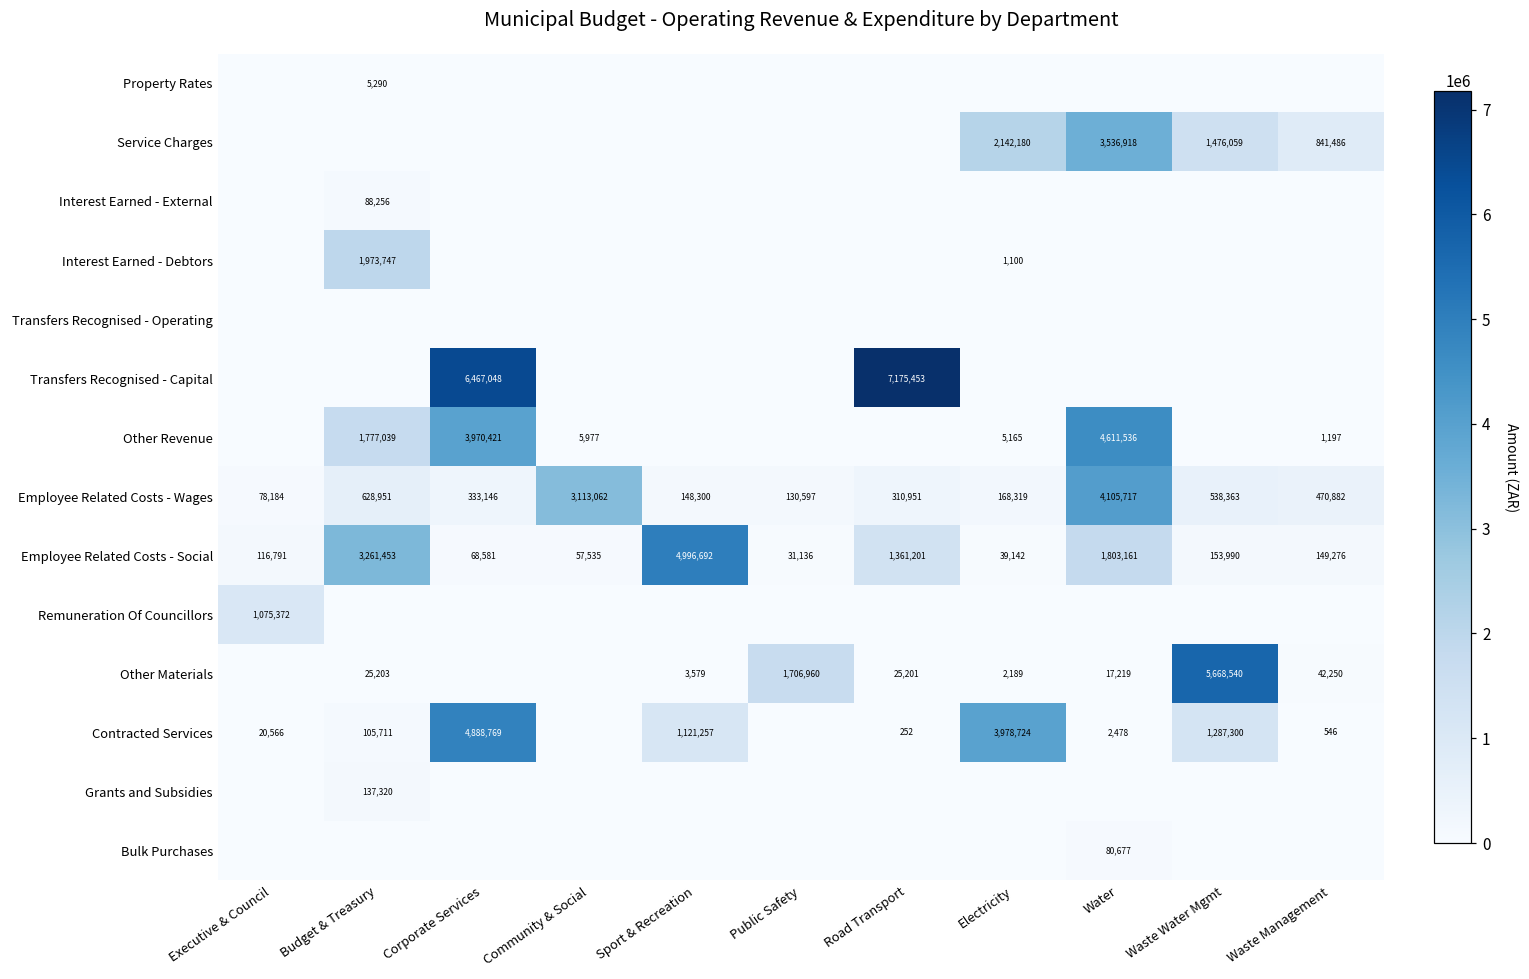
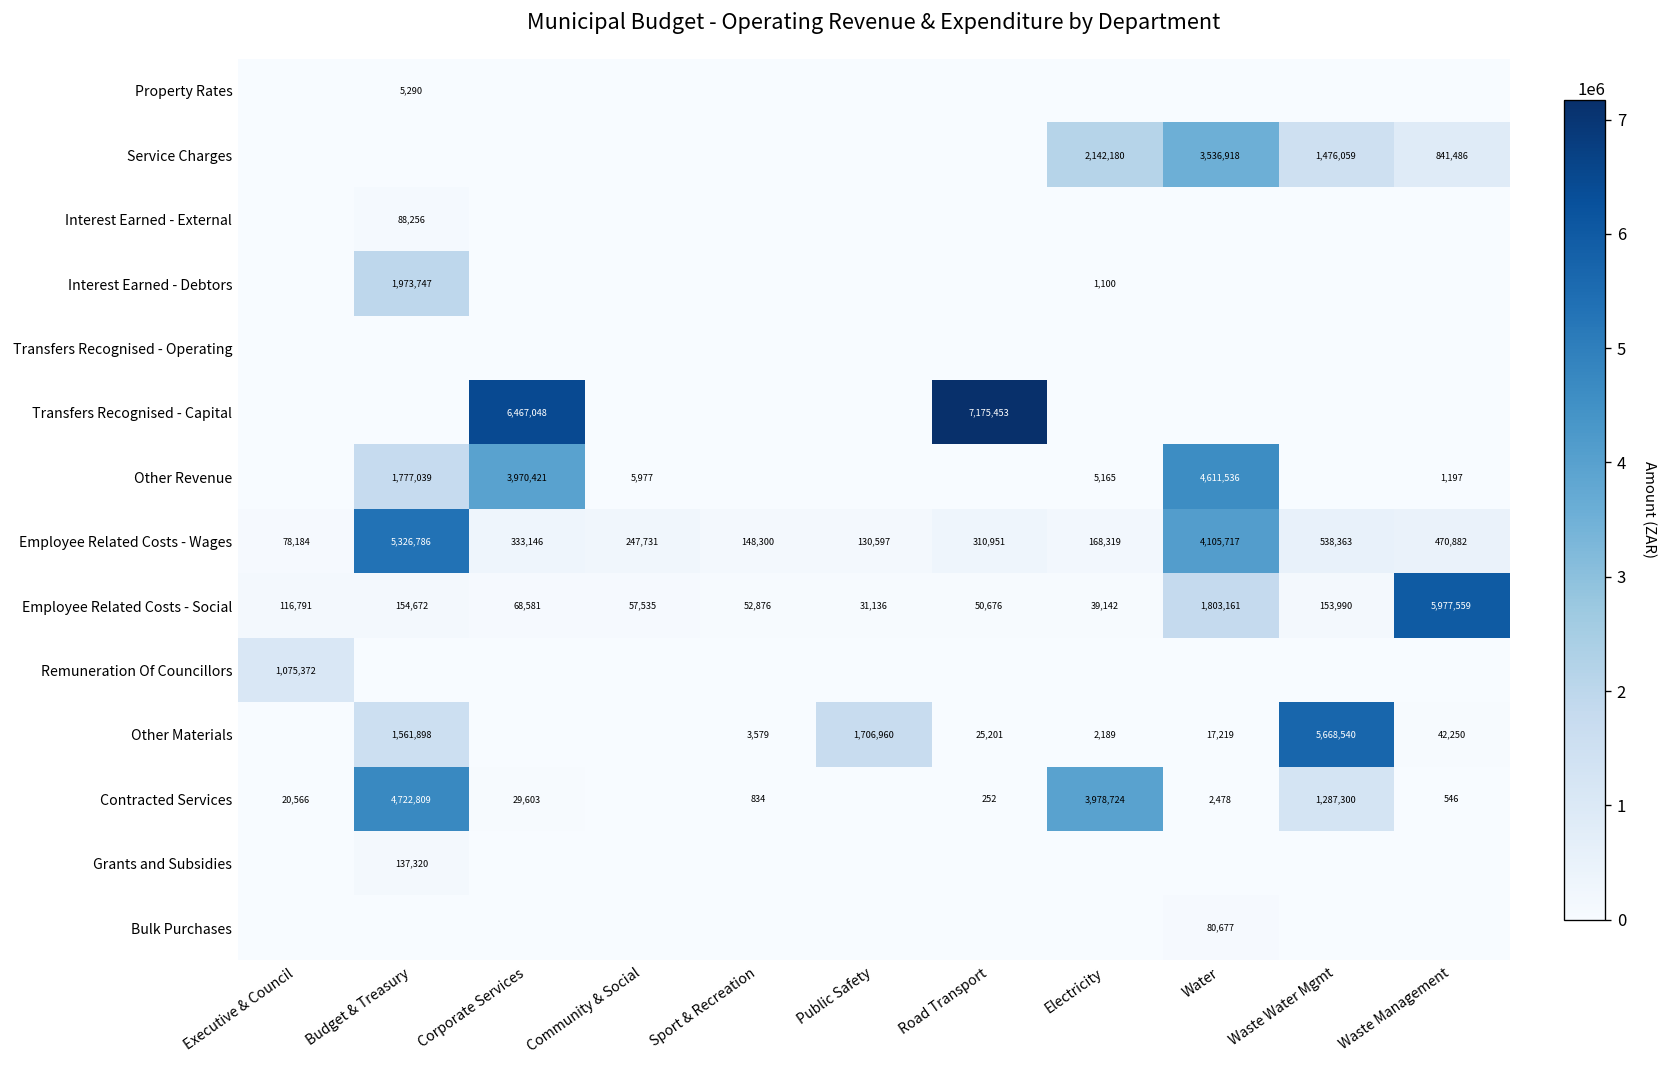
Employee Related Costs - Wages, Budget & Treasury: 628,951 -> 5,326,786
Employee Related Costs - Wages, Community & Social: 3,113,062 -> 247,731
Employee Related Costs - Social, Budget & Treasury: 3,261,453 -> 154,672
Employee Related Costs - Social, Sport & Recreation: 4,996,692 -> 52,876
Employee Related Costs - Social, Road Transport: 1,361,201 -> 50,676
Employee Related Costs - Social, Waste Management: 149,276 -> 5,977,559
Other Materials, Budget & Treasury: 25,203 -> 1,561,898
Contracted Services, Budget & Treasury: 105,711 -> 4,722,809
Contracted Services, Corporate Services: 4,888,769 -> 29,603
Contracted Services, Sport & Recreation: 1,121,257 -> 834
